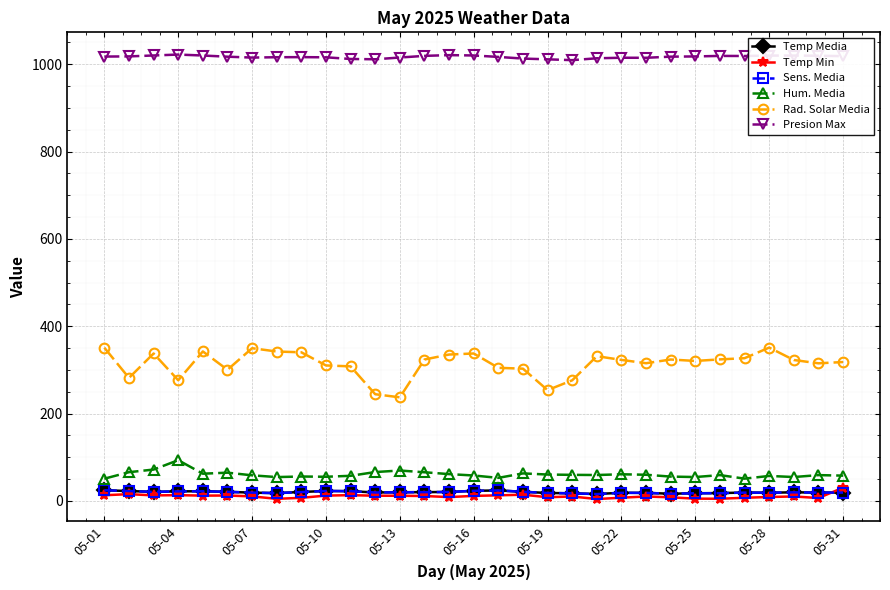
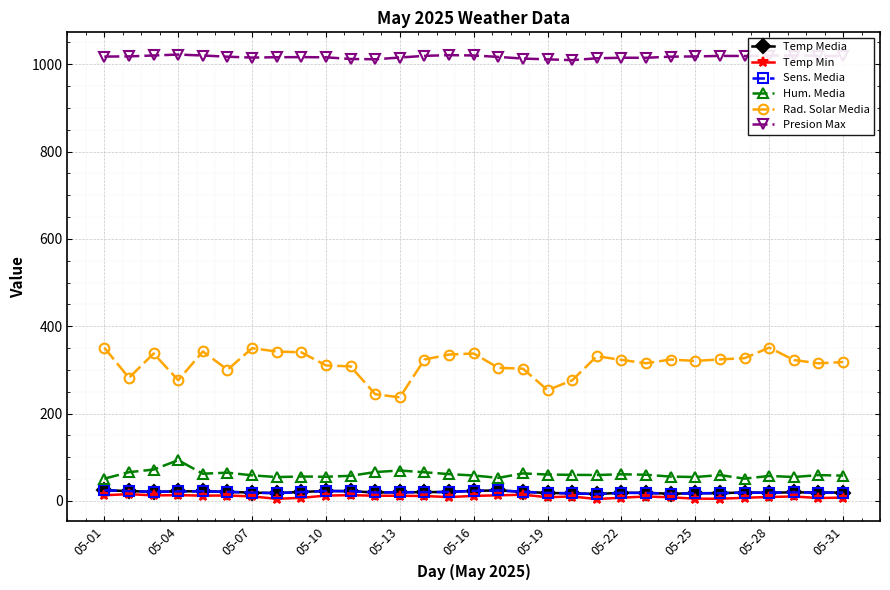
Temp Min, 05-31: 30 -> 10
